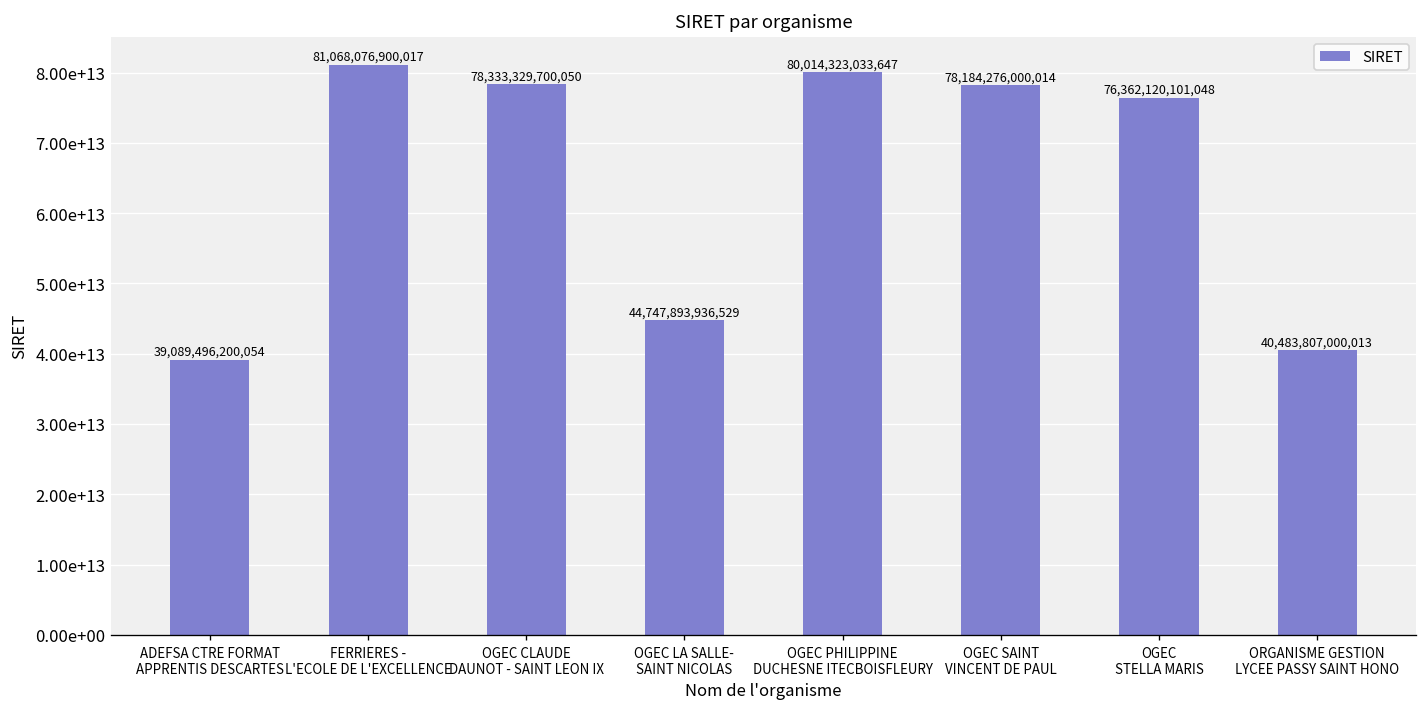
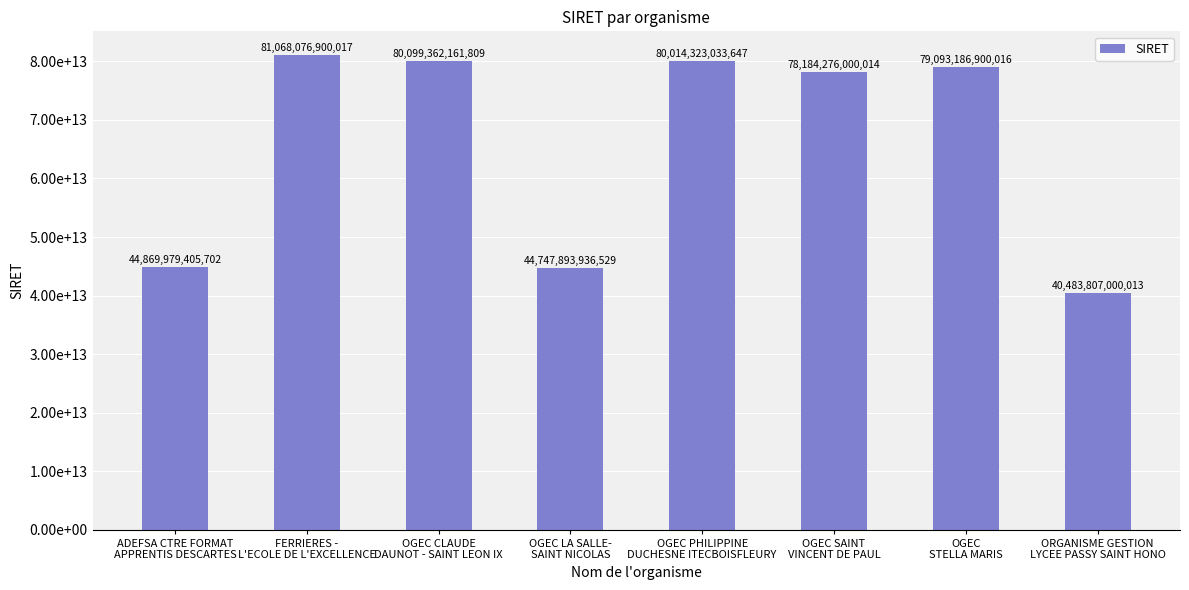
ADEFSA CTRE FORMAT APPRENTIS DESCARTES: 39,089,496,200,054 -> 44,869,979,405,702
OGEC CLAUDE DAUNOT - SAINT LEON IX: 78,333,329,700,050 -> 80,099,362,161,809
OGEC STELLA MARIS: 76,362,120,101,048 -> 79,093,186,900,016
